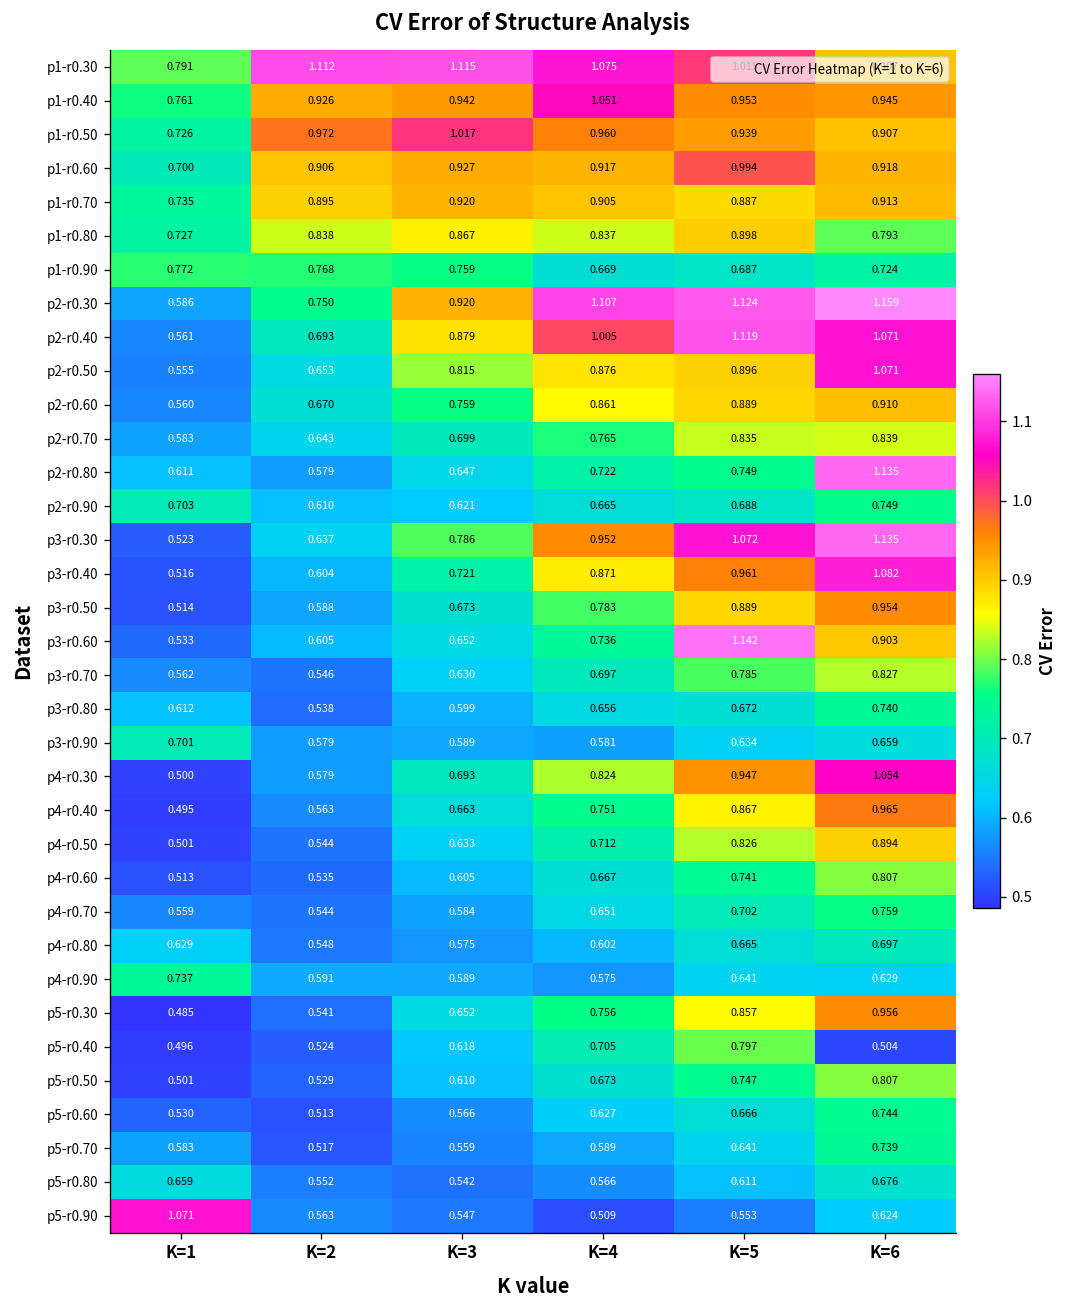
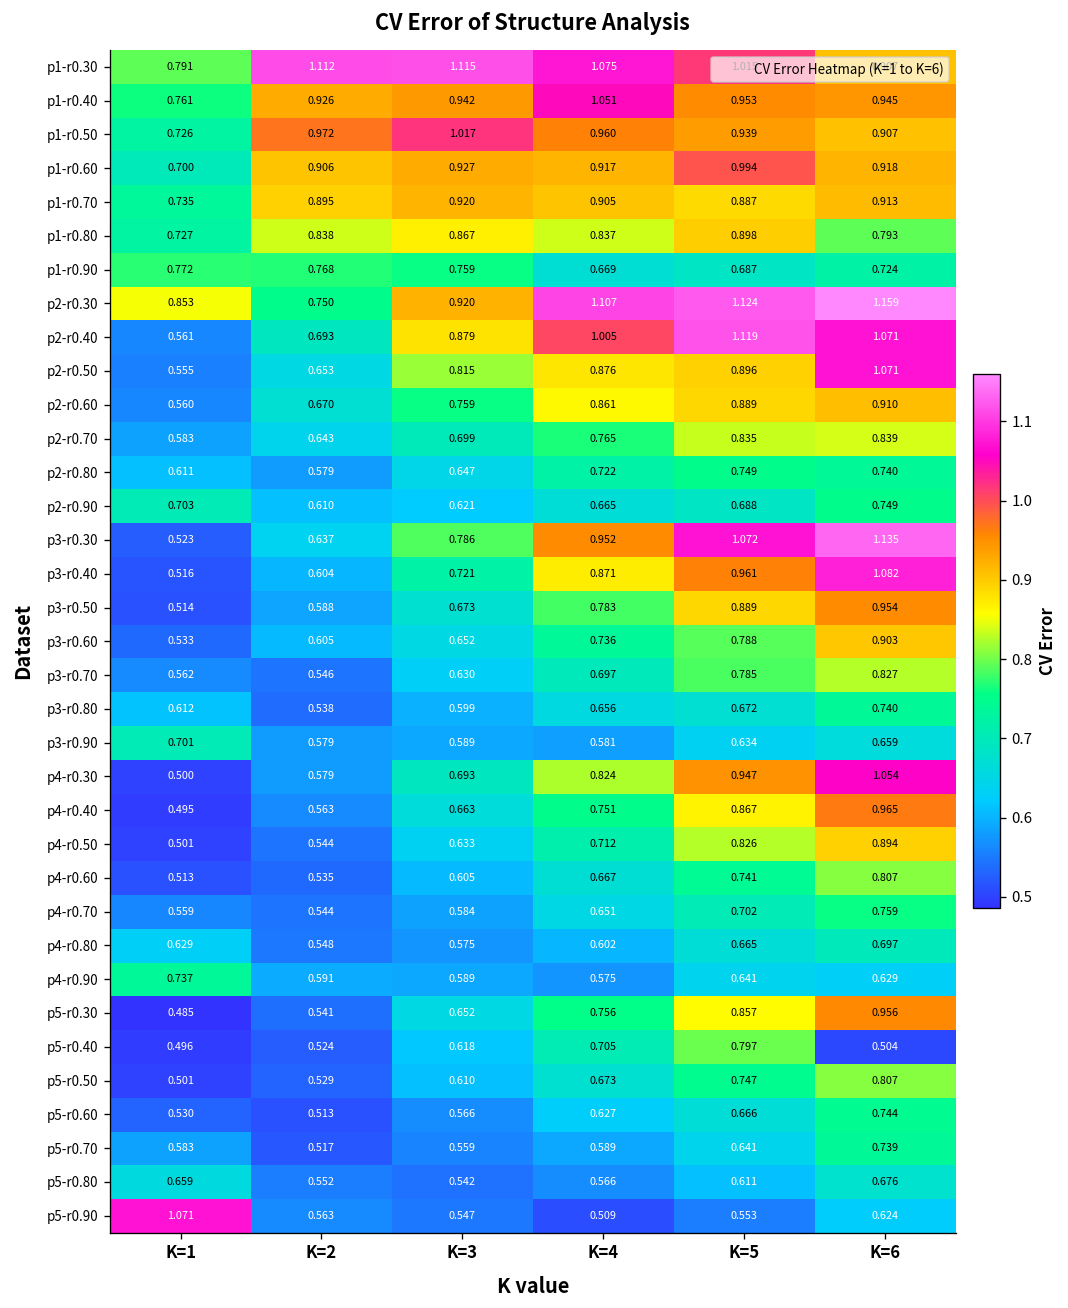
p2-r0.30, K=1: 0.586 -> 0.853
p2-r0.80, K=6: 1.135 -> 0.740
p3-r0.60, K=5: 1.142 -> 0.788
